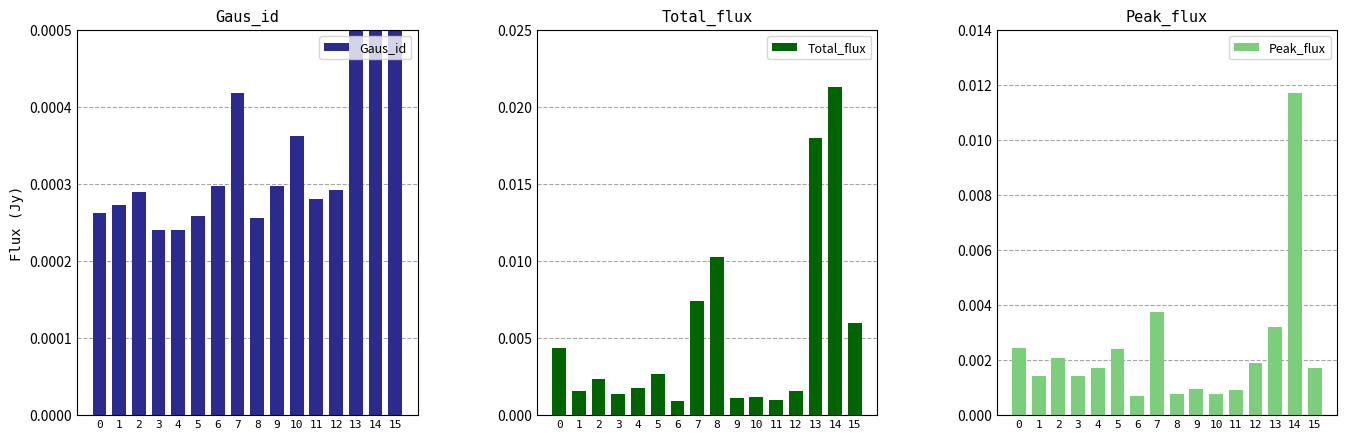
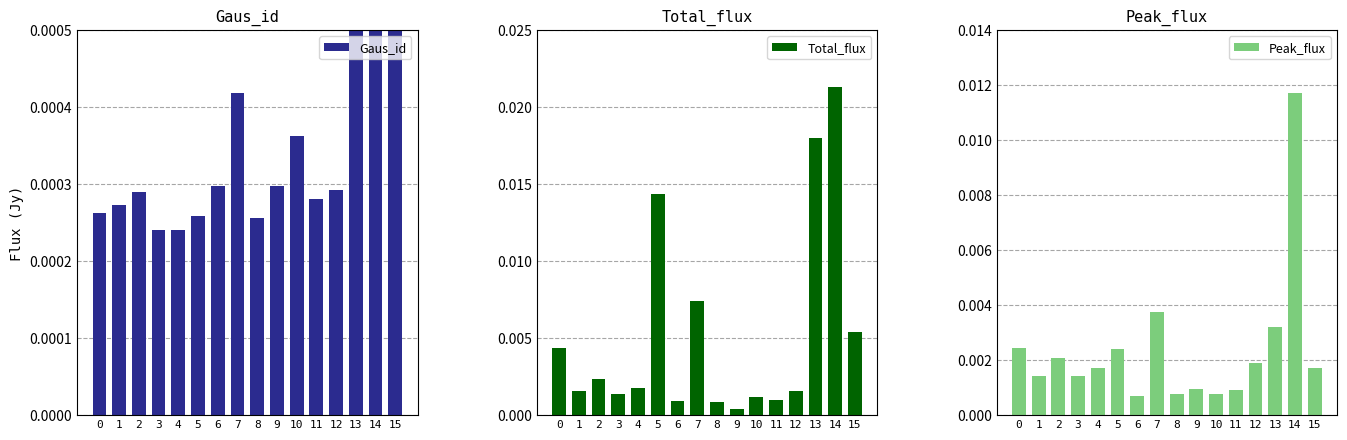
Total_flux, 5: 0.0027 -> 0.0143
Total_flux, 8: 0.0103 -> 0.0008
Total_flux, 9: 0.0011 -> 0.0004
Total_flux, 15: 0.0060 -> 0.0054
